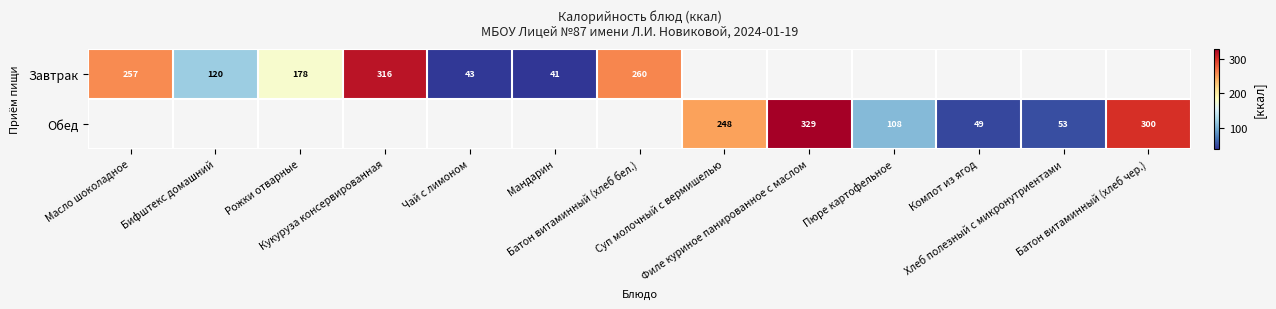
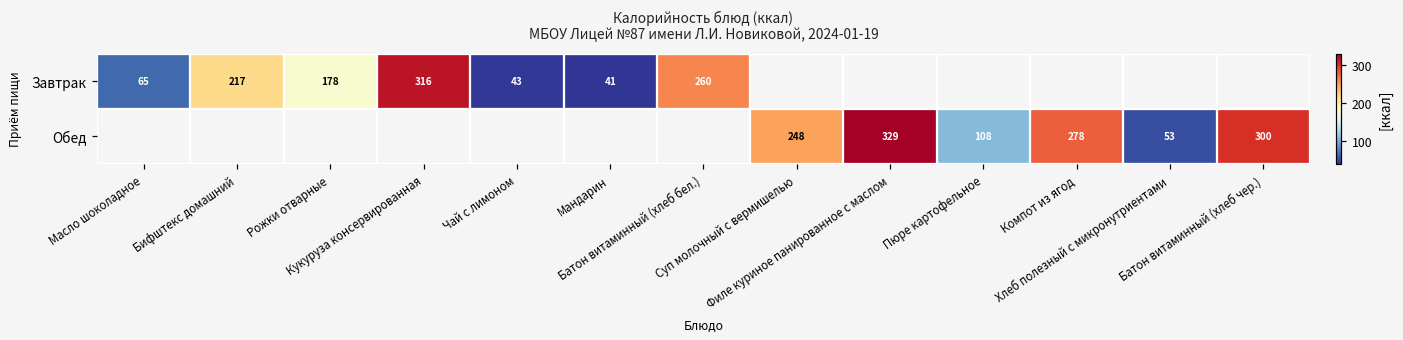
Завтрак, Масло шоколадное: 257 -> 65
Завтрак, Бифштекс домашний: 120 -> 217
Обед, Компот из ягод: 49 -> 278
